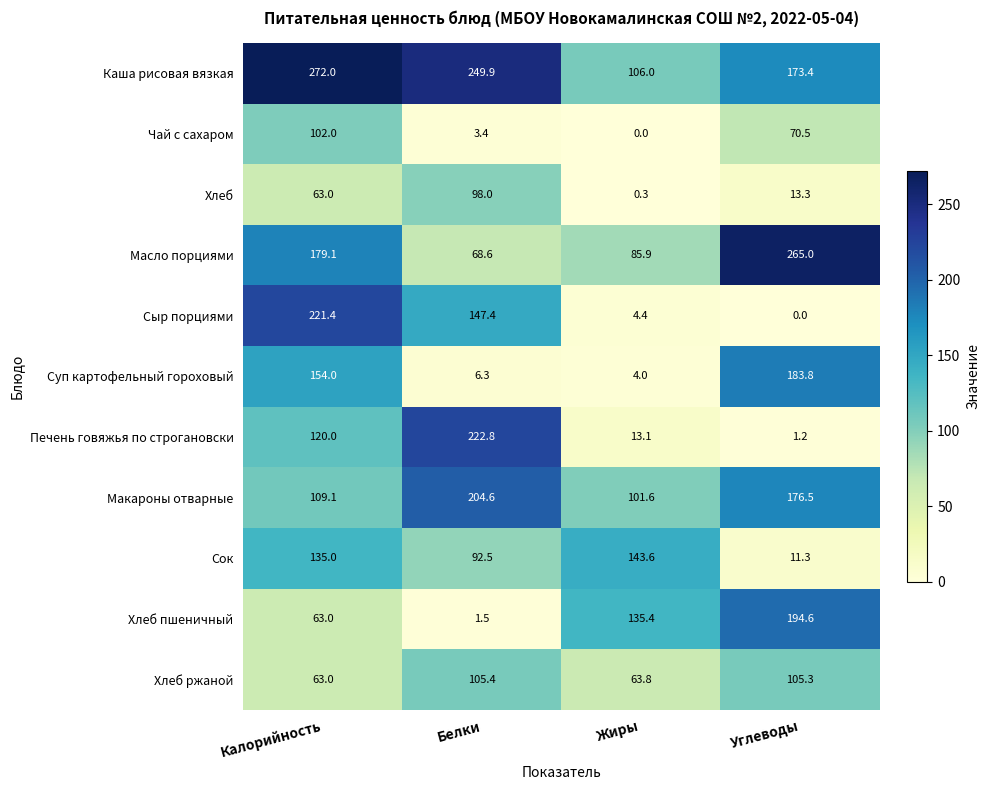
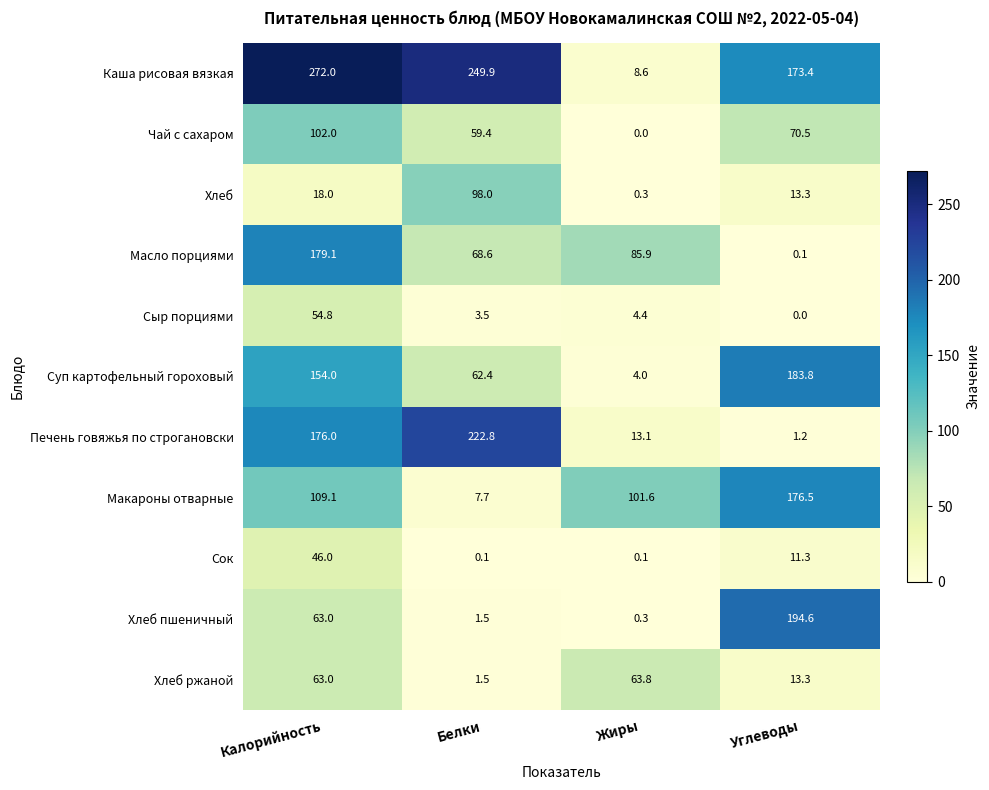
Каша рисовая вязкая, Жиры: 106.0 -> 8.6
Чай с сахаром, Белки: 3.4 -> 59.4
Хлеб, Калорийность: 63.0 -> 18.0
Масло порциями, Углеводы: 265.0 -> 0.1
Сыр порциями, Калорийность: 221.4 -> 54.8
Сыр порциями, Белки: 147.4 -> 3.5
Суп картофельный гороховый, Белки: 6.3 -> 62.4
Печень говяжья по строгановски, Калорийность: 120.0 -> 176.0
Макароны отварные, Белки: 204.6 -> 7.7
Сок, Калорийность: 135.0 -> 46.0
Сок, Белки: 92.5 -> 0.1
Сок, Жиры: 143.6 -> 0.1
Хлеб пшеничный, Жиры: 135.4 -> 0.3
Хлеб ржаной, Белки: 105.4 -> 1.5
Хлеб ржаной, Углеводы: 105.3 -> 13.3
